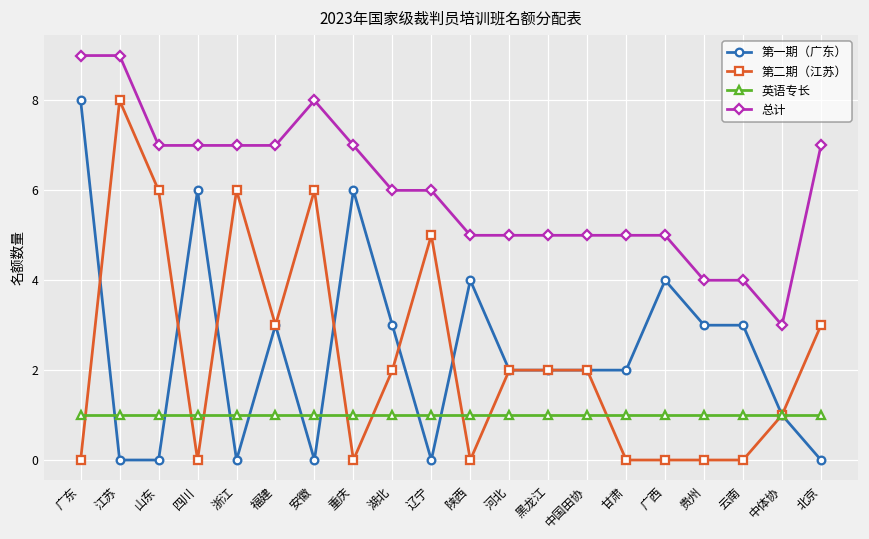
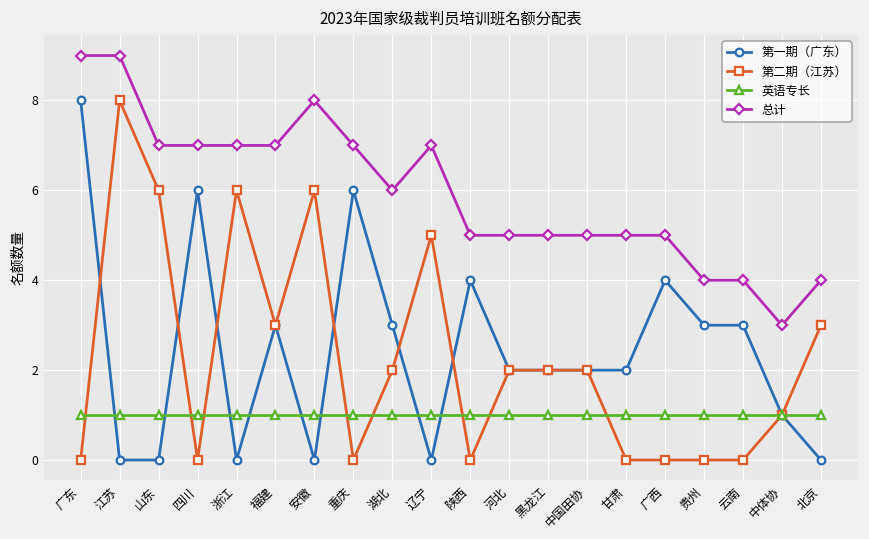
总计, 辽宁: 6 -> 7
总计, 北京: 7 -> 4
